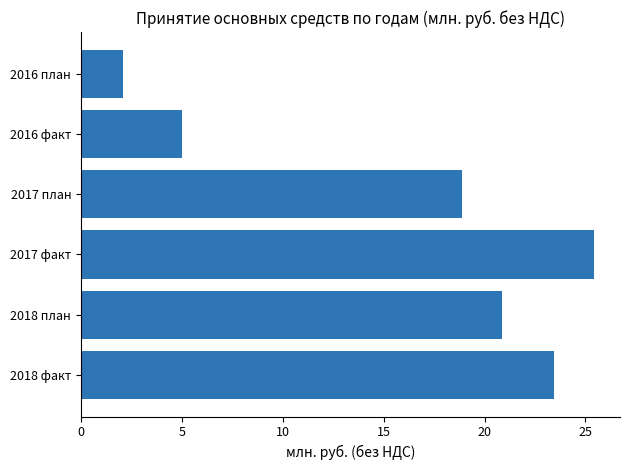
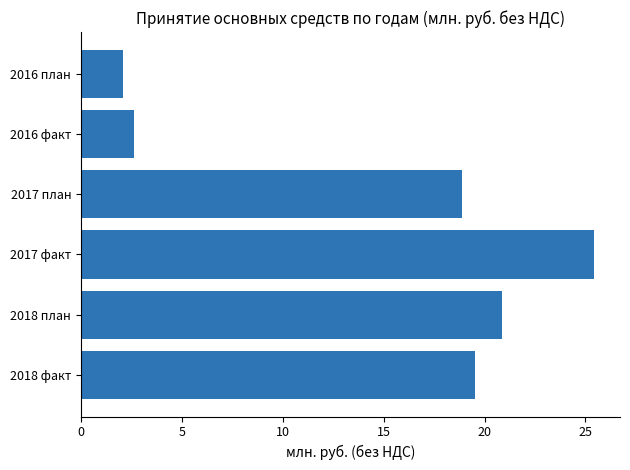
2016 факт: 5.0 -> 2.6
2018 факт: 23.4 -> 19.6
